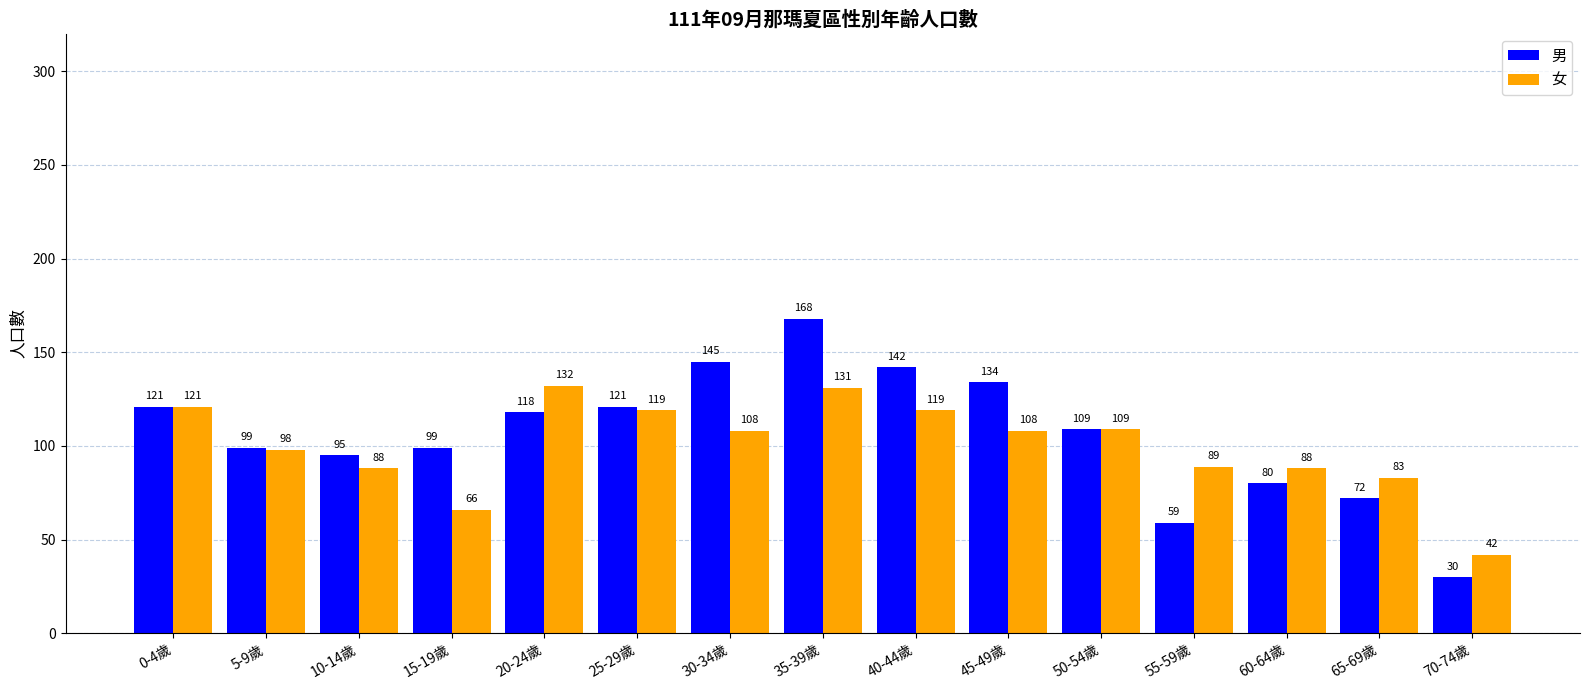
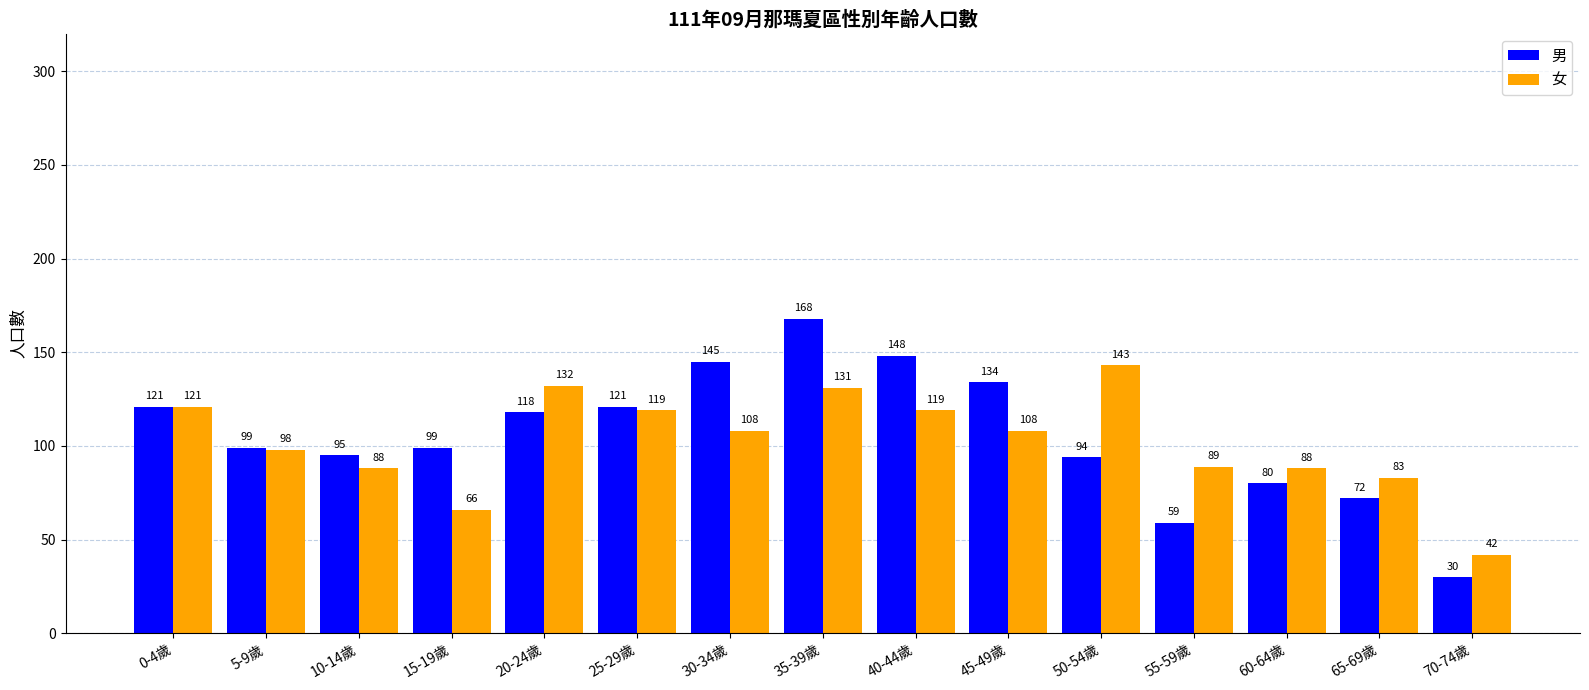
男, 40-44歲: 142 -> 148
男, 50-54歲: 109 -> 94
女, 50-54歲: 109 -> 143
